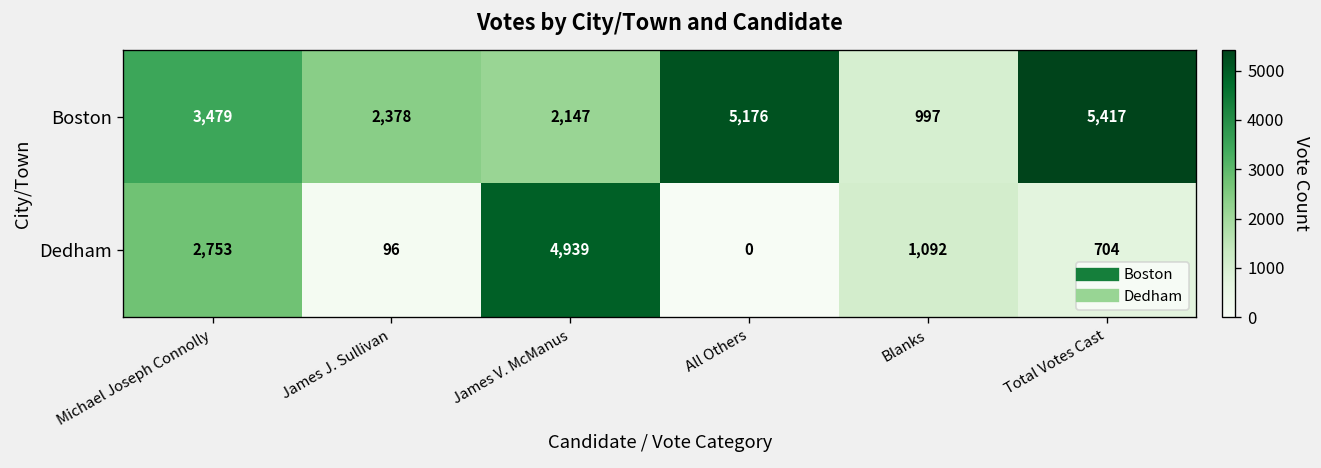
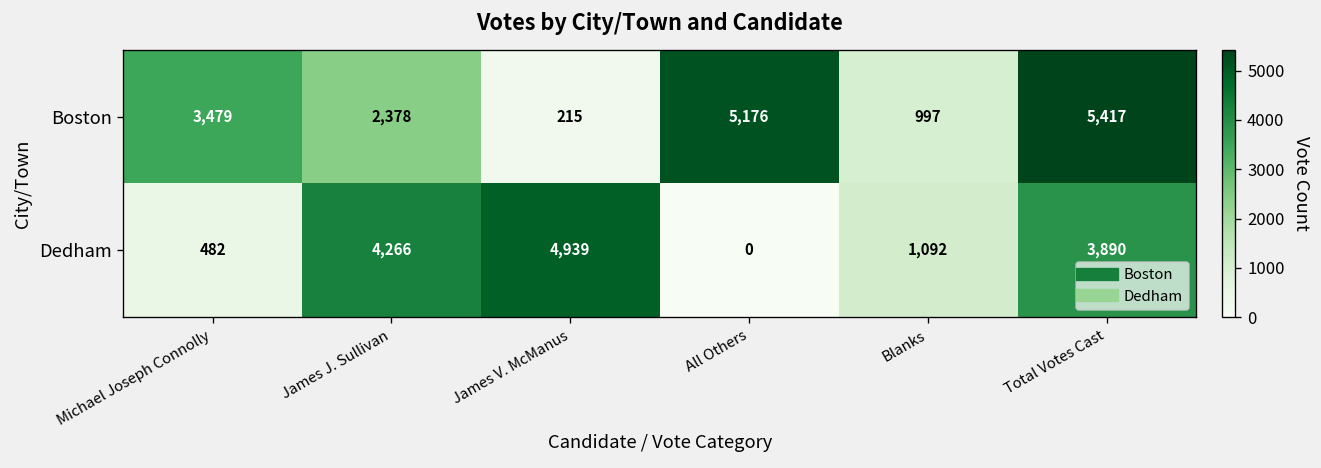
Boston, James V. McManus: 2,147 -> 215
Dedham, Michael Joseph Connolly: 2,753 -> 482
Dedham, James J. Sullivan: 96 -> 4,266
Dedham, Total Votes Cast: 704 -> 3,890
